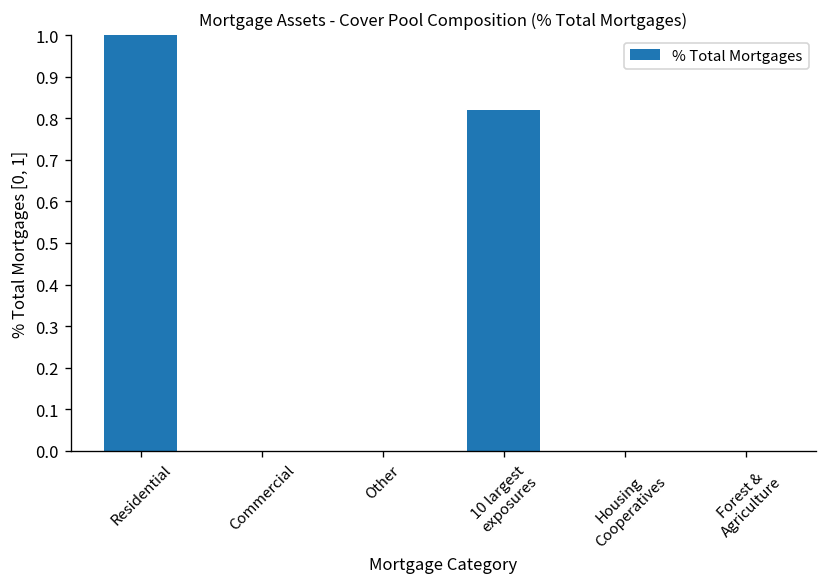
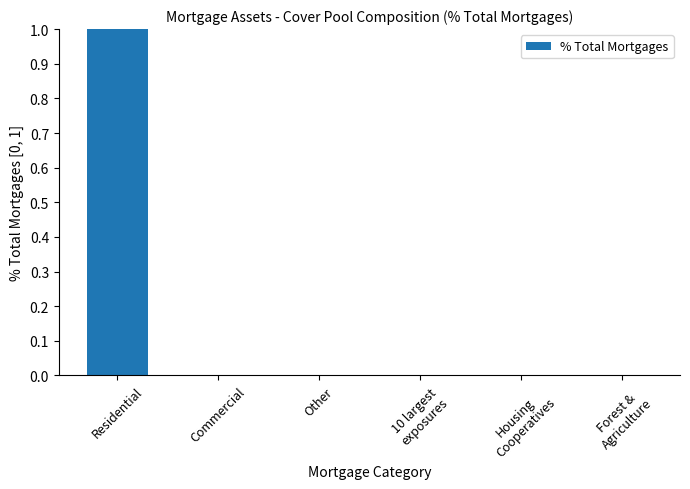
10 largest exposures: 0.82 -> 0.00
